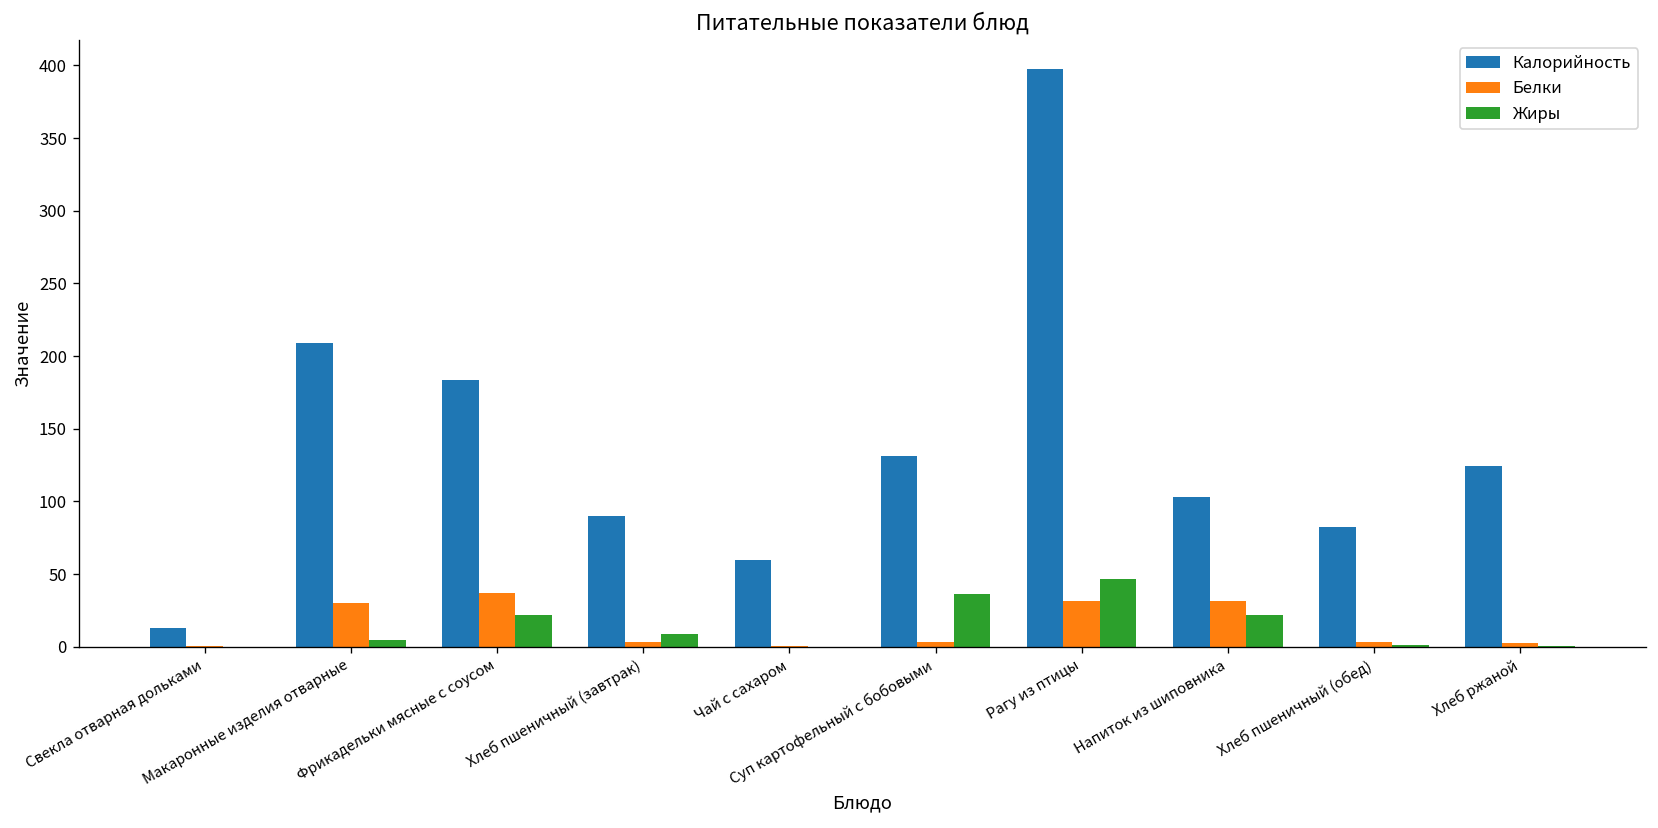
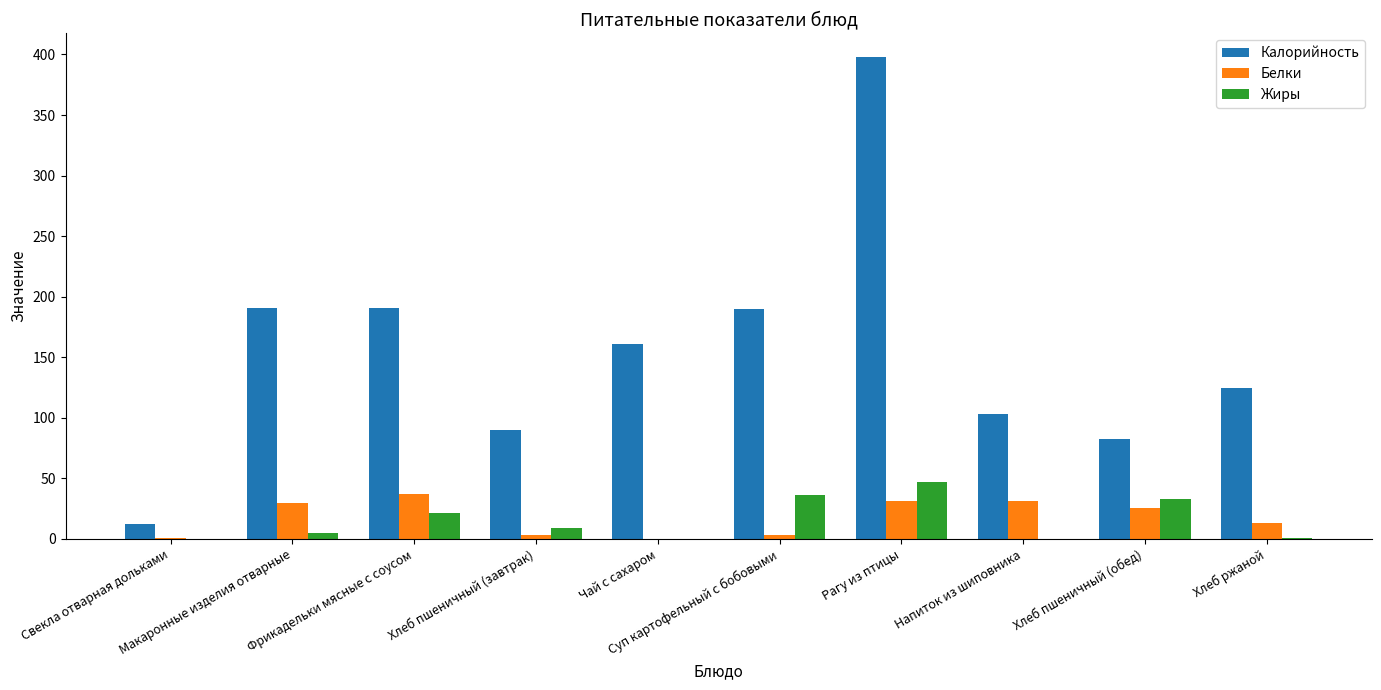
Калорийность, Макаронные изделия отварные: 209 -> 191
Калорийность, Фрикадельки мясные с соусом: 184 -> 191
Калорийность, Чай с сахаром: 60 -> 161
Калорийность, Суп картофельный с бобовыми: 131 -> 190
Жиры, Напиток из шиповника: 22 -> 0
Белки, Хлеб пшеничный (обед): 3 -> 25
Жиры, Хлеб пшеничный (обед): 1 -> 33
Белки, Хлеб ржаной: 2 -> 14
